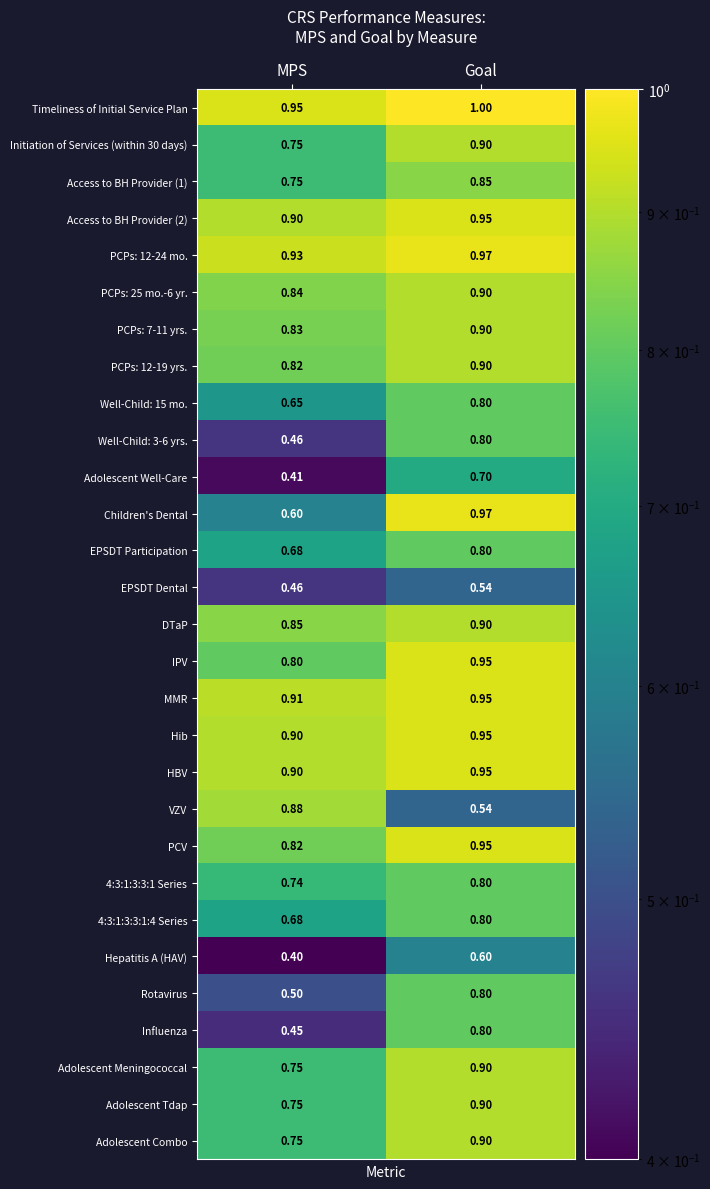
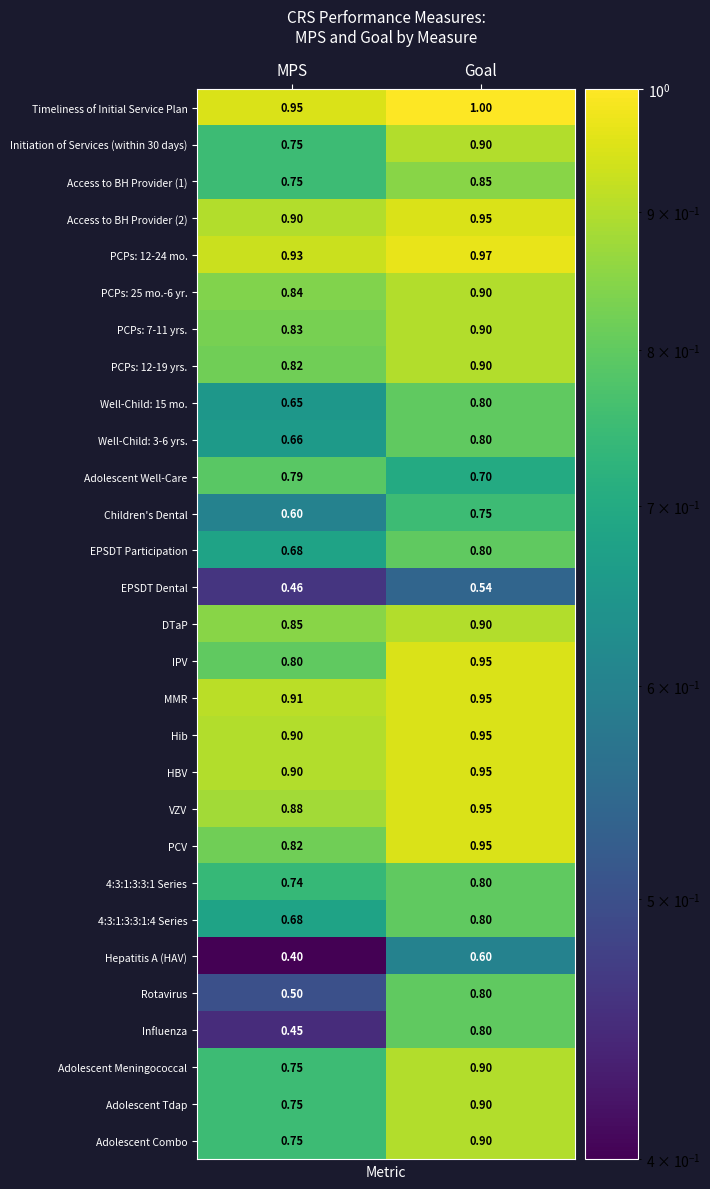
Well-Child: 3-6 yrs., MPS: 0.46 -> 0.66
Adolescent Well-Care, MPS: 0.41 -> 0.79
Children's Dental, Goal: 0.97 -> 0.75
VZV, Goal: 0.54 -> 0.95
